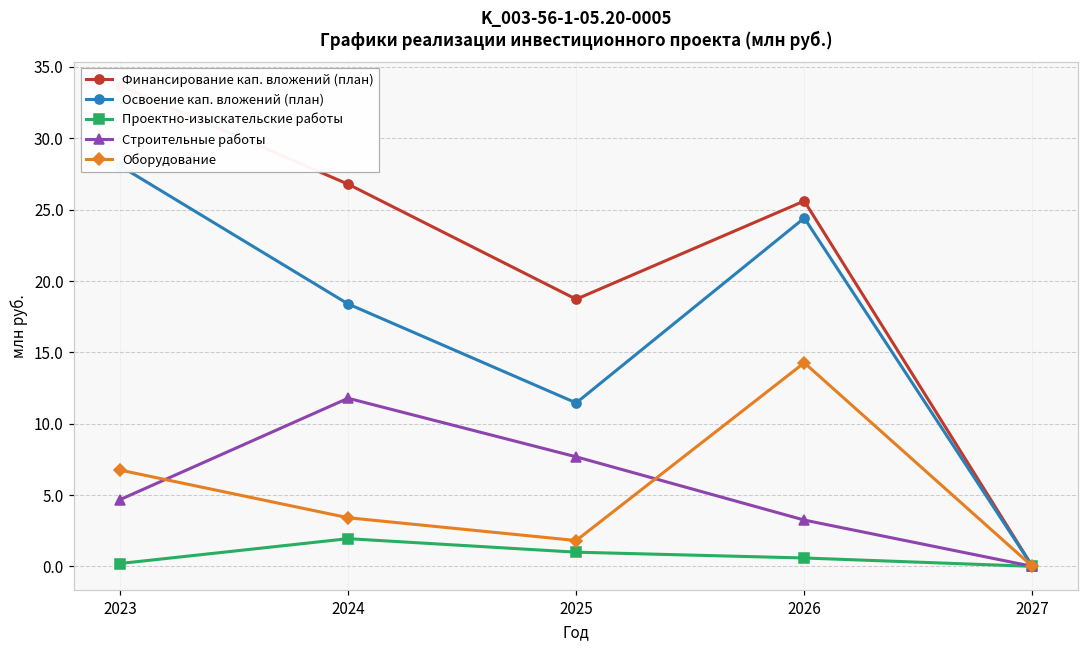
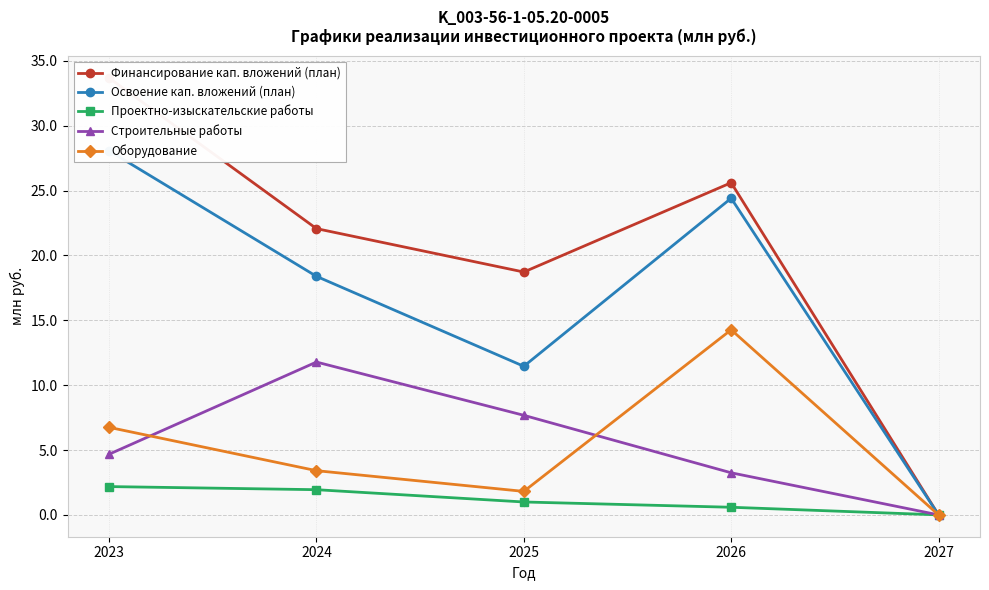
Проектно-изыскательские работы, 2023: 0.2 -> 2.2
Финансирование кап. вложений (план), 2024: 26.8 -> 22.1
